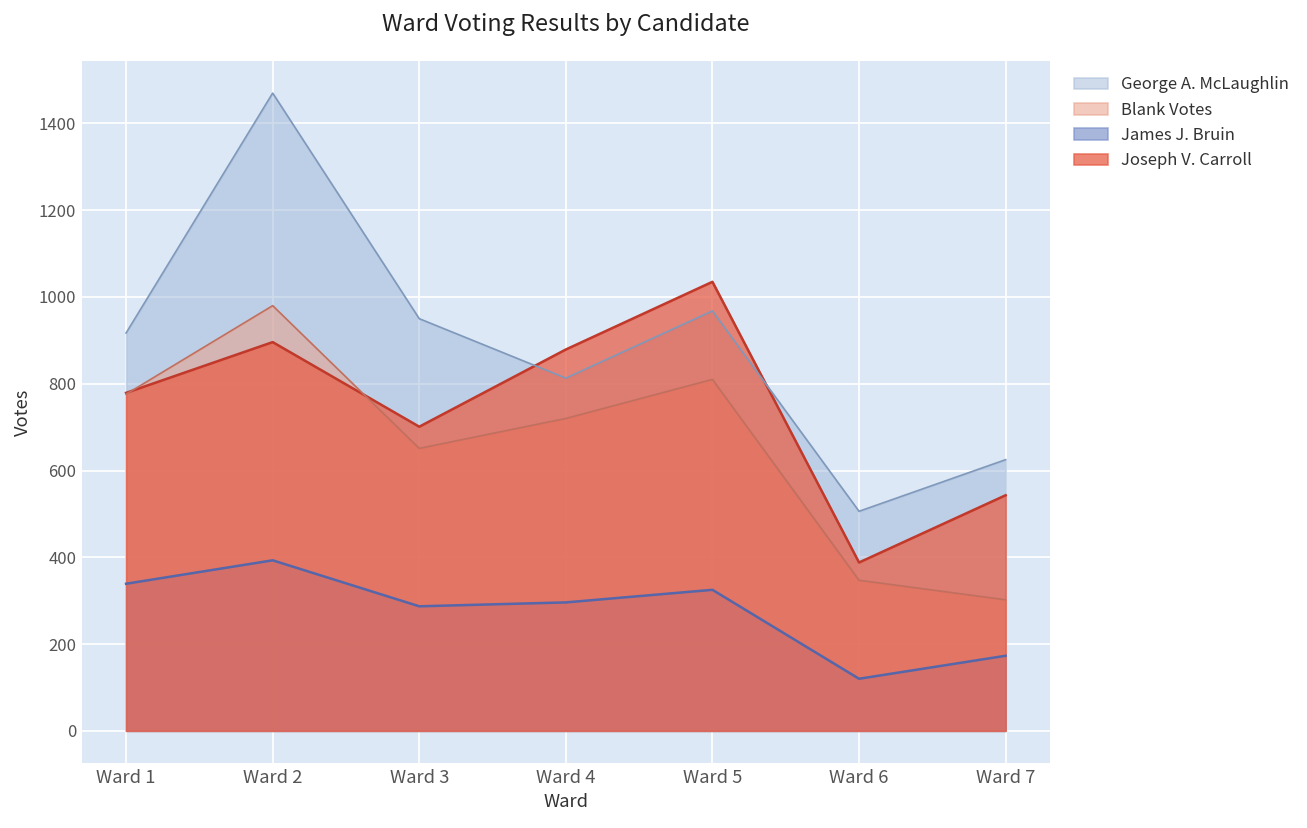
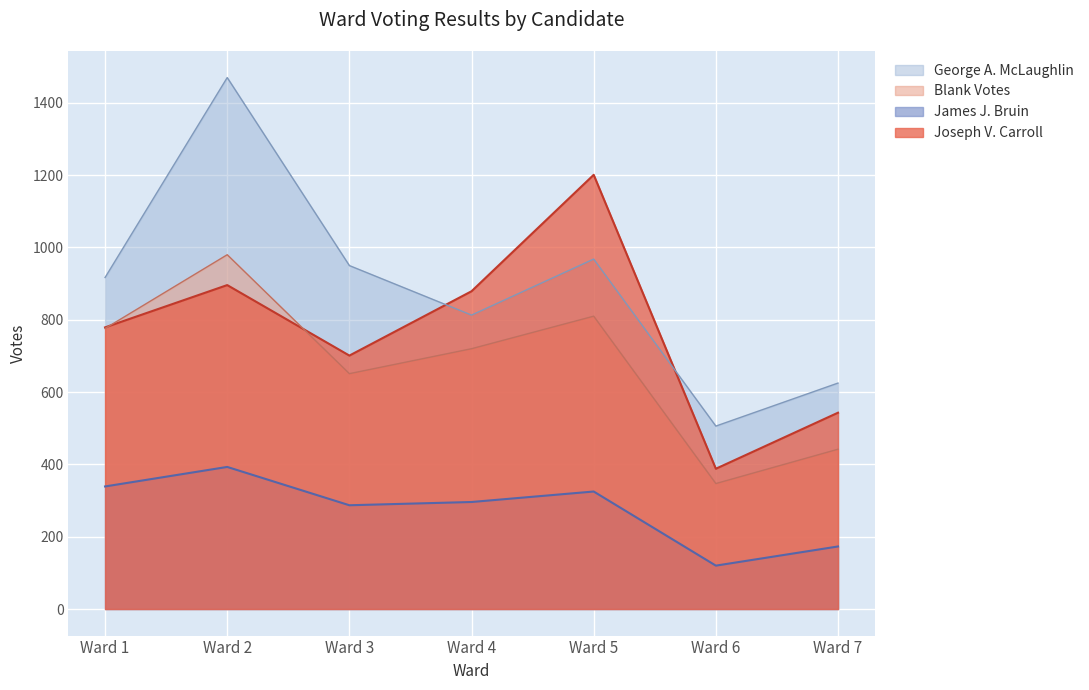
Joseph V. Carroll, Ward 5: 1040 -> 1200
Blank Votes, Ward 7: 300 -> 440
